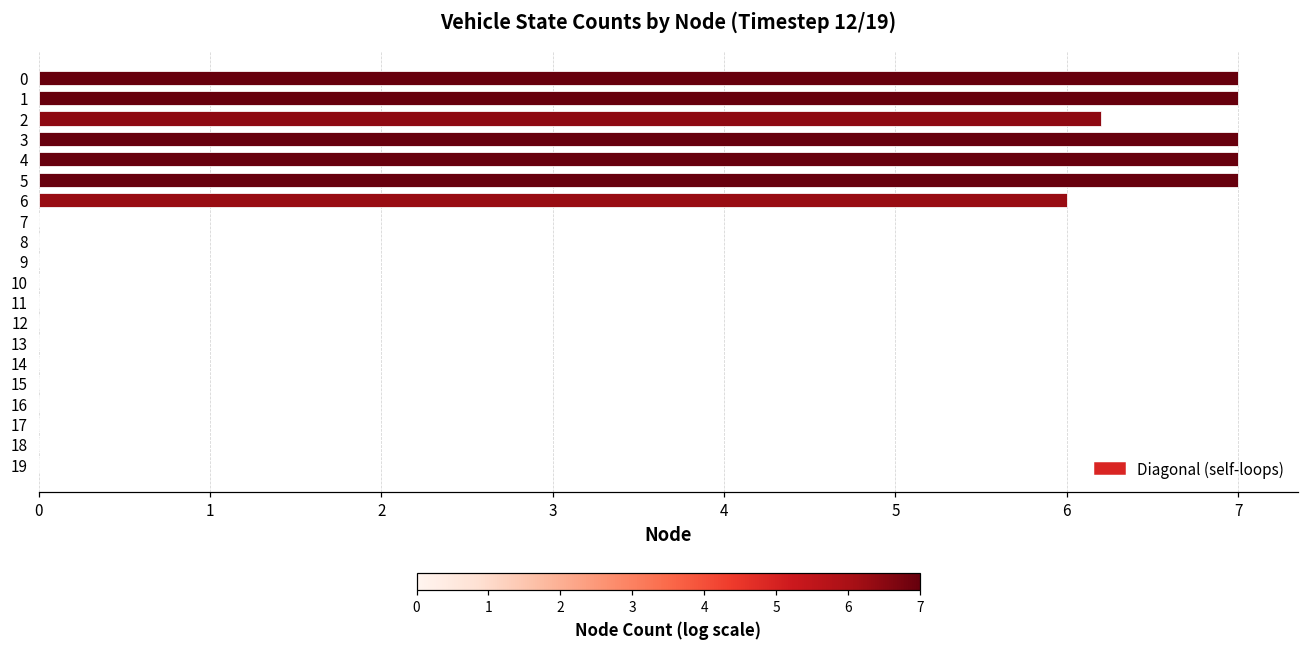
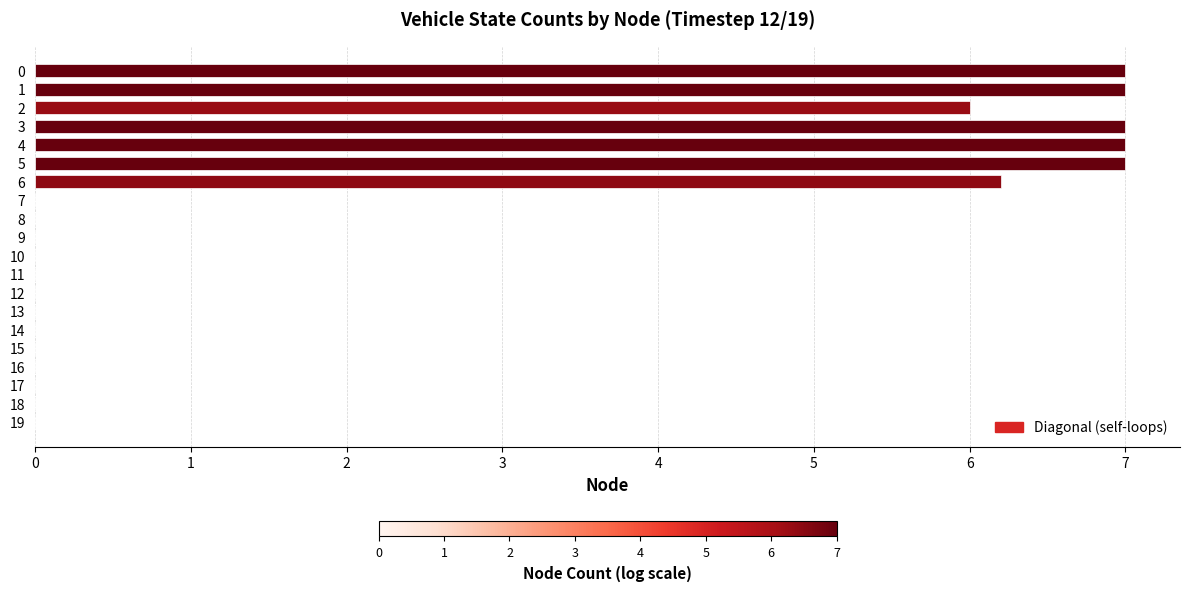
2: 6.2 -> 6.0
6: 6.0 -> 6.2
